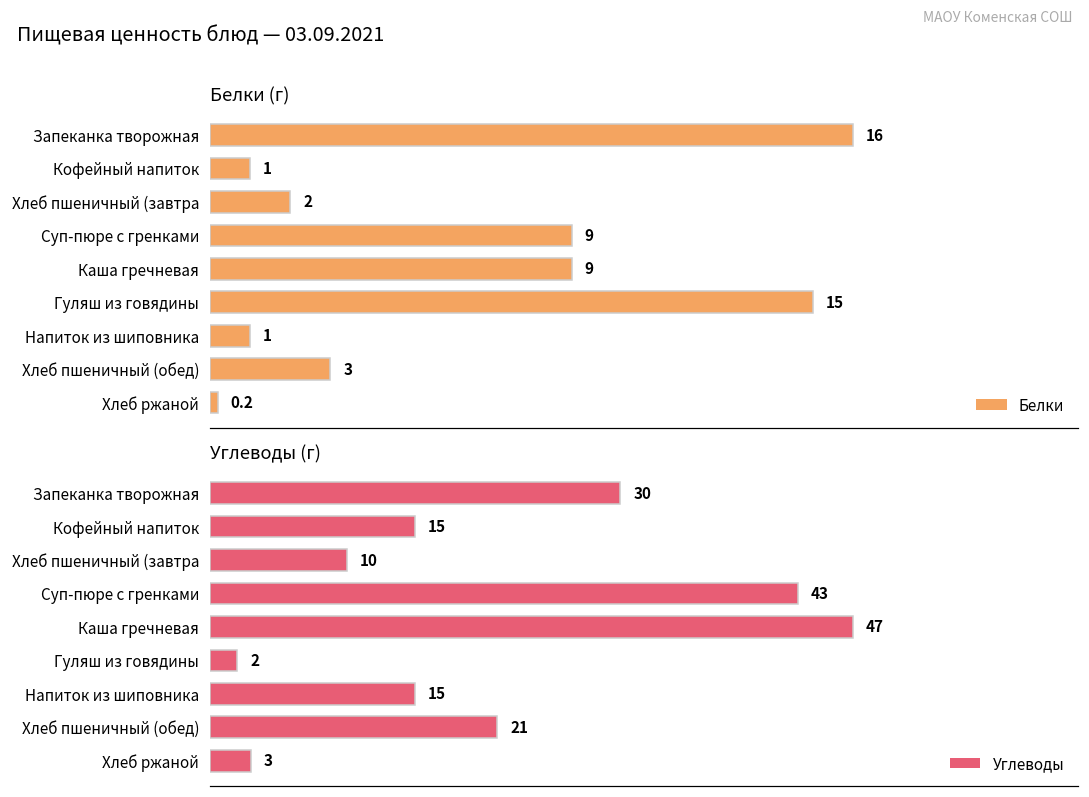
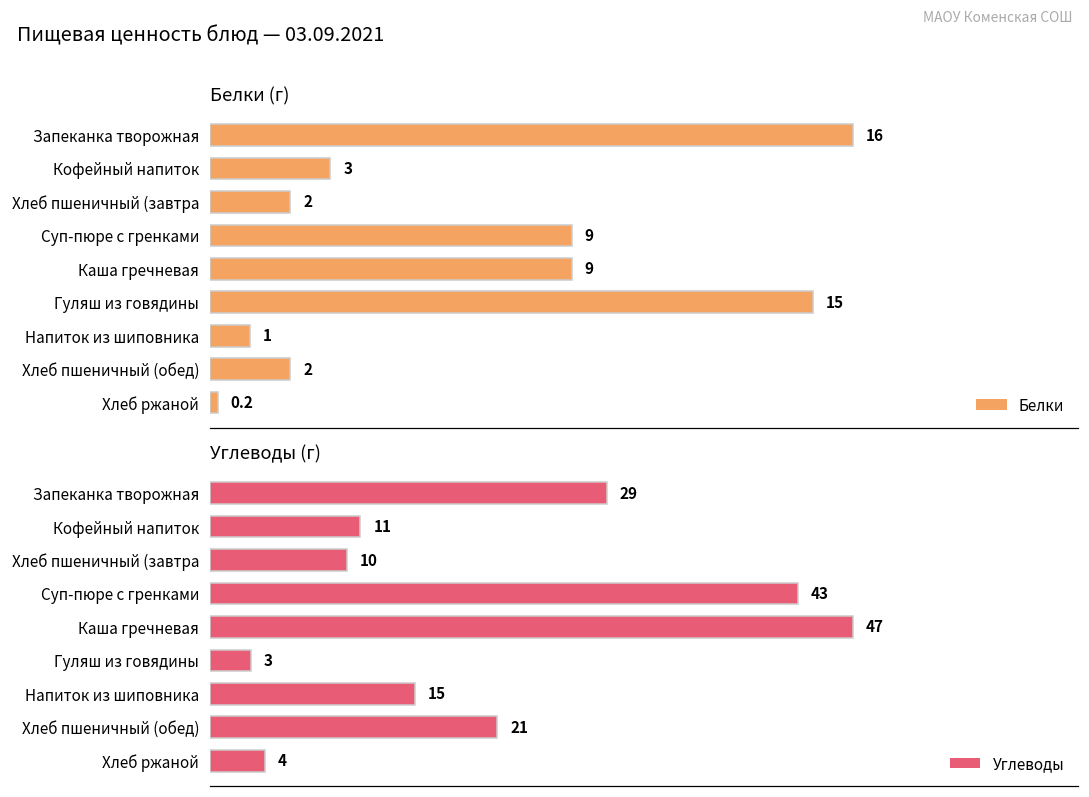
Белки (г), Кофейный напиток: 1 -> 3
Белки (г), Хлеб пшеничный (обед): 3 -> 2
Углеводы (г), Запеканка творожная: 30 -> 29
Углеводы (г), Кофейный напиток: 15 -> 11
Углеводы (г), Гуляш из говядины: 2 -> 3
Углеводы (г), Хлеб ржаной: 3 -> 4
